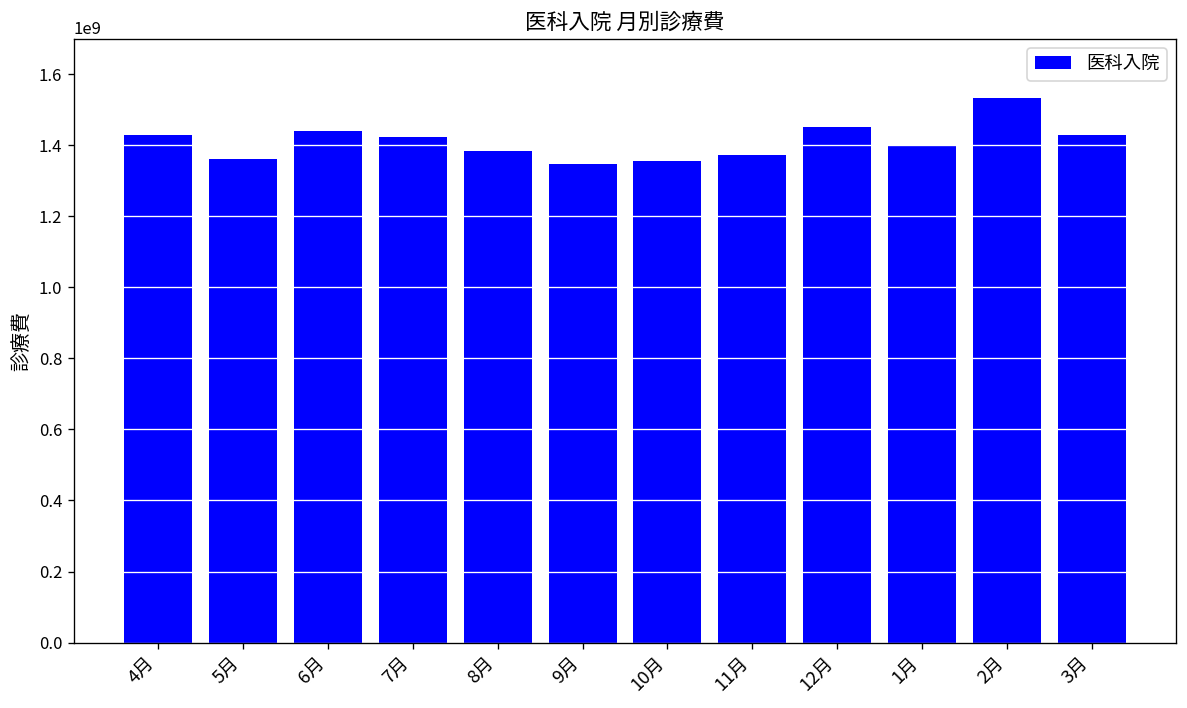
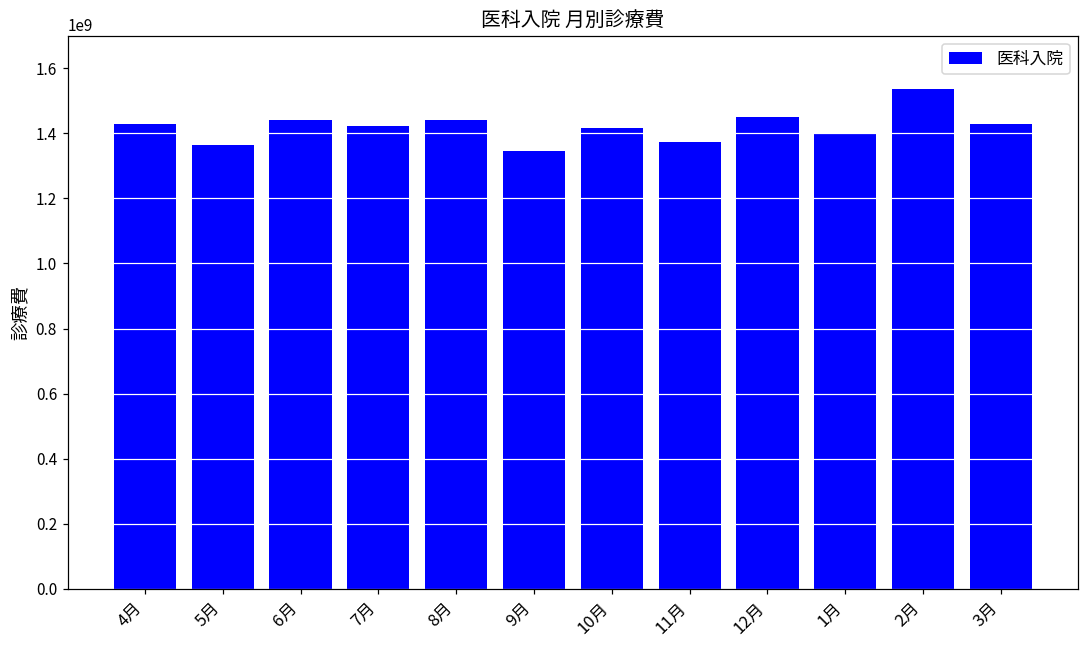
8月: 1390000000 -> 1440000000
10月: 1350000000 -> 1420000000
